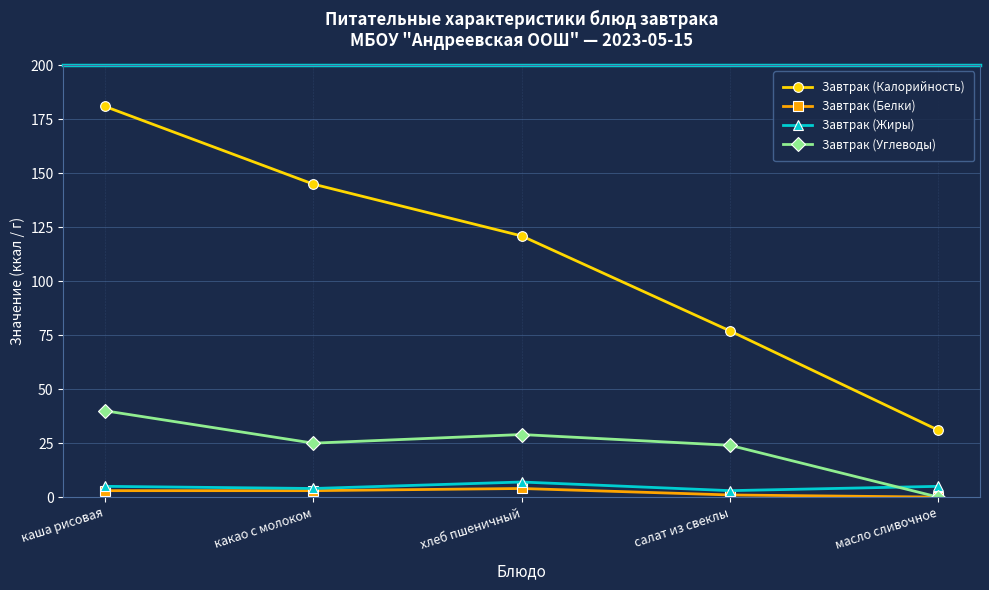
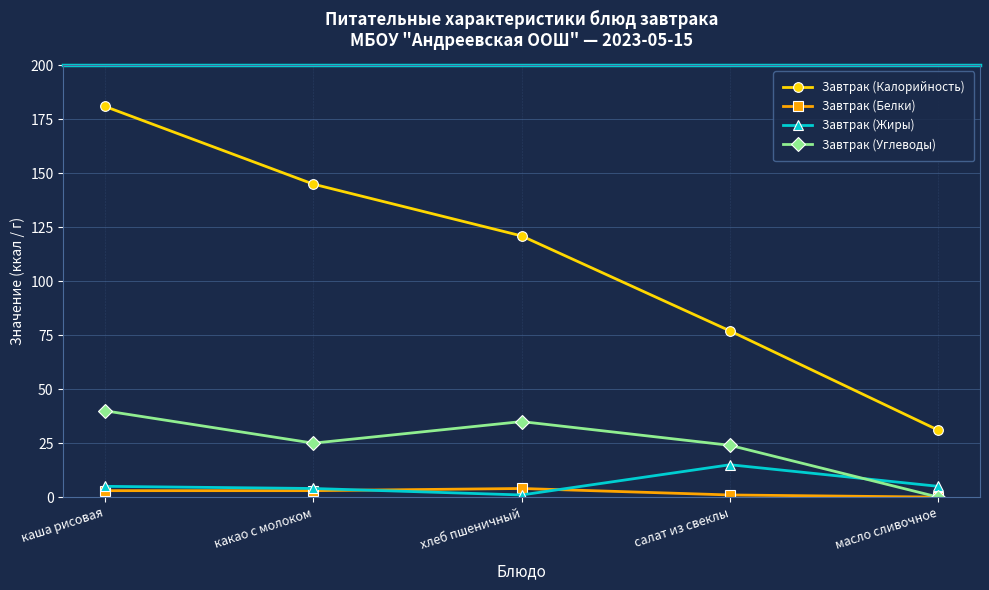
Завтрак (Жиры), хлеб пшеничный: 7 -> 1
Завтрак (Углеводы), хлеб пшеничный: 29 -> 35
Завтрак (Жиры), салат из свеклы: 3 -> 15
